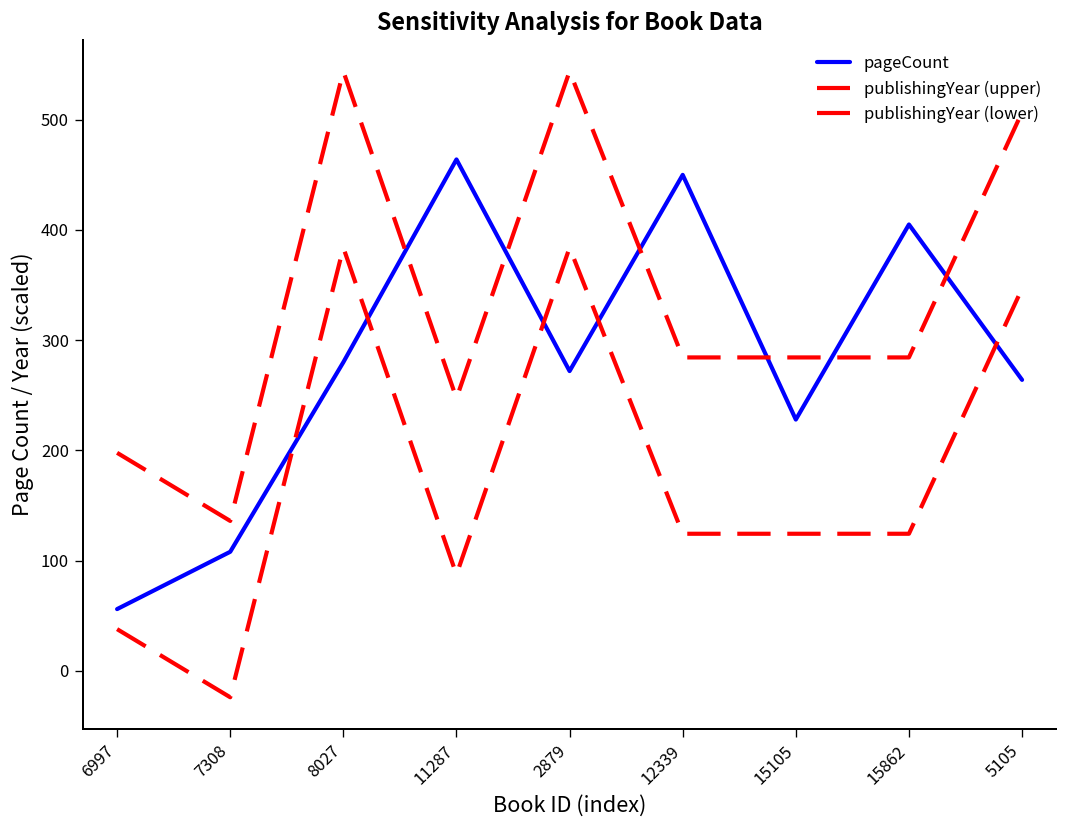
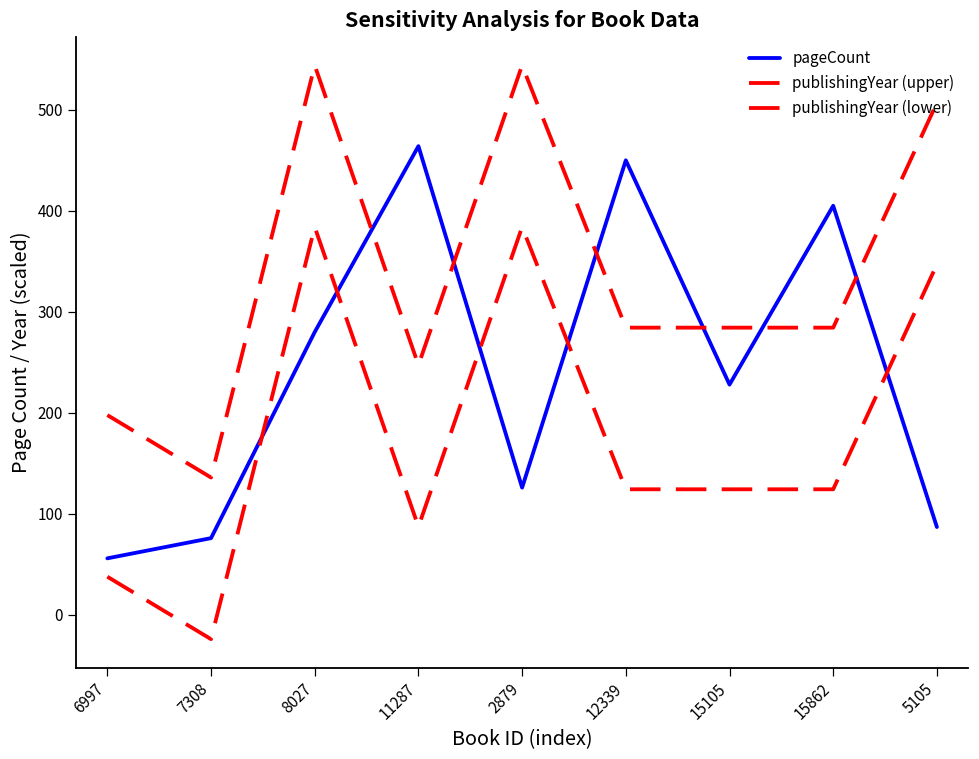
pageCount, 7308: 110 -> 80
pageCount, 2879: 270 -> 130
pageCount, 5105: 260 -> 90
